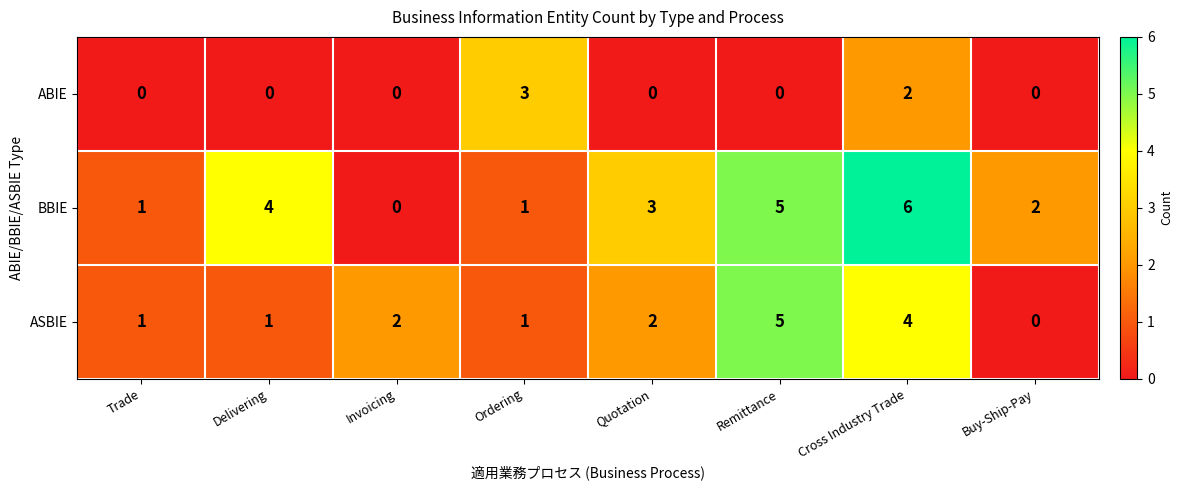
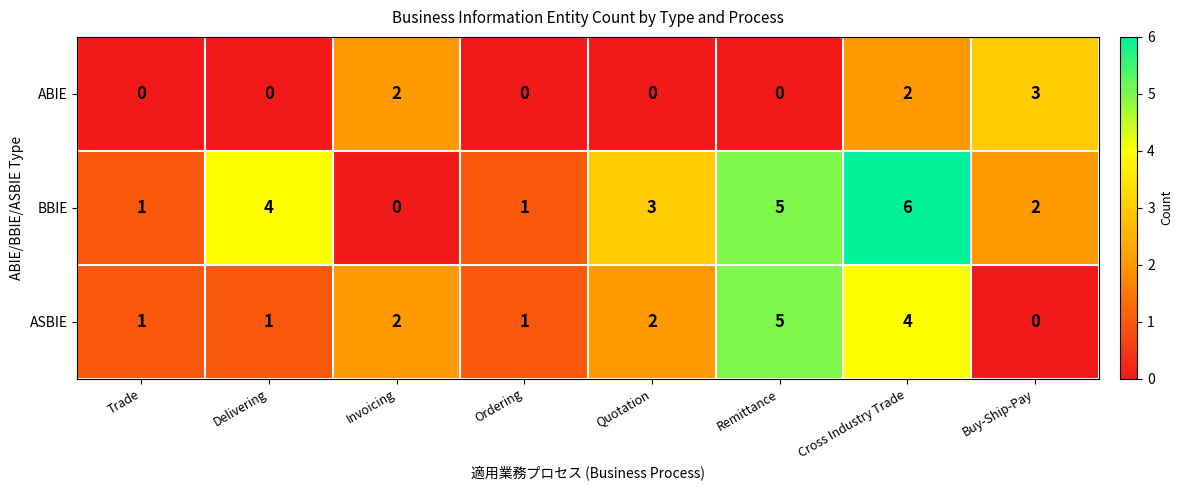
ABIE, Invoicing: 0 -> 2
ABIE, Ordering: 3 -> 0
ABIE, Buy-Ship-Pay: 0 -> 3
